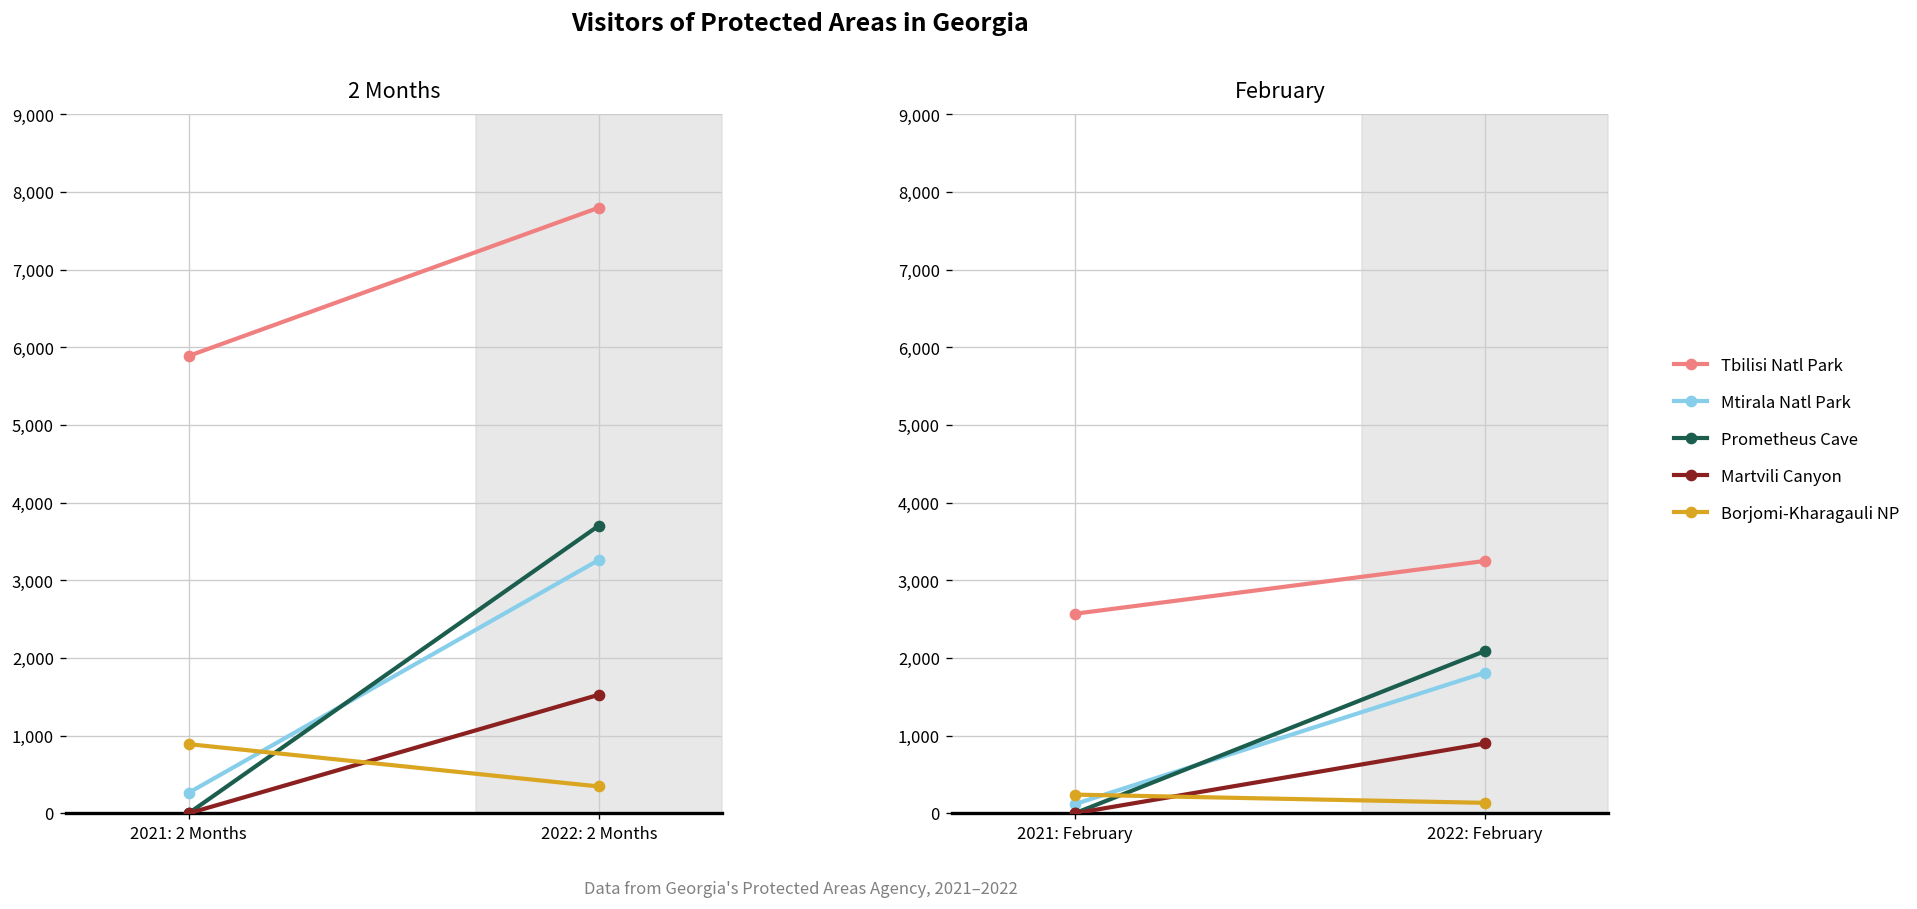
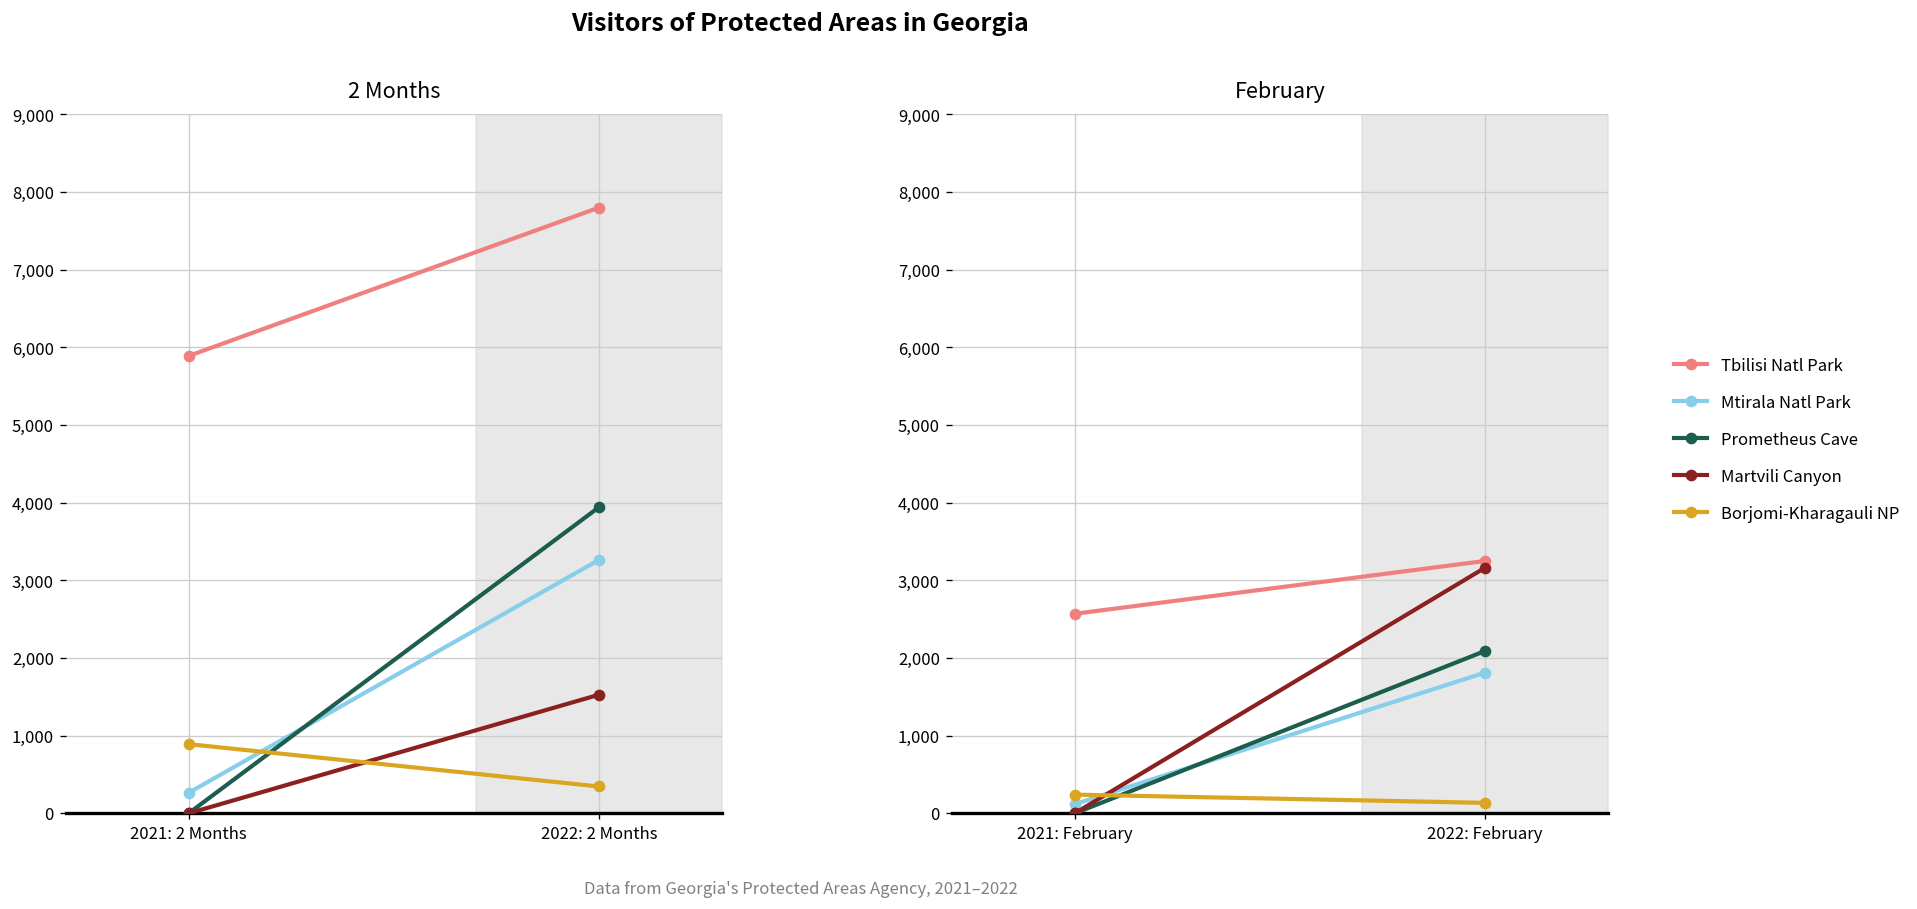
2 Months, Prometheus Cave, 2022: 2 Months: 3,700 -> 3,900
February, Martvili Canyon, 2022: February: 900 -> 3,200
